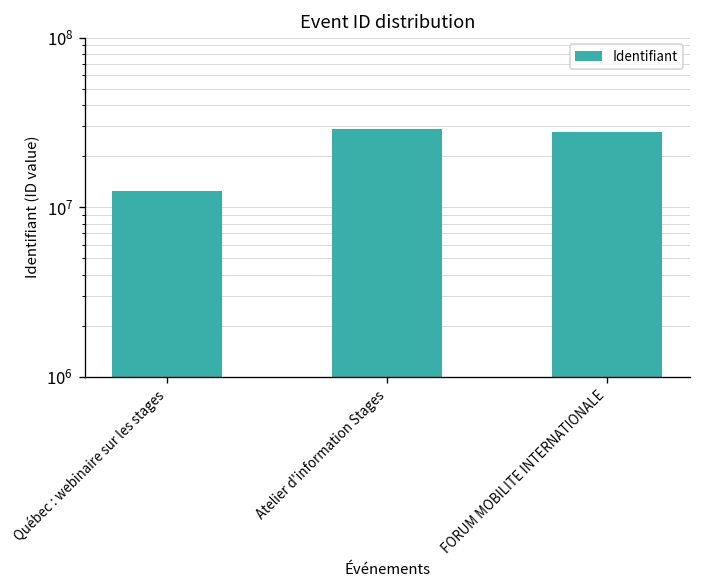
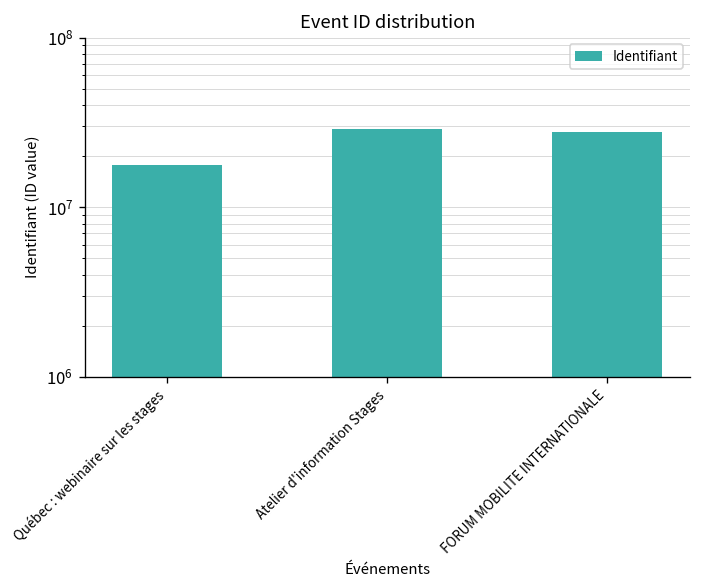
Québec : webinaire sur les stages: 12000000 -> 18000000
